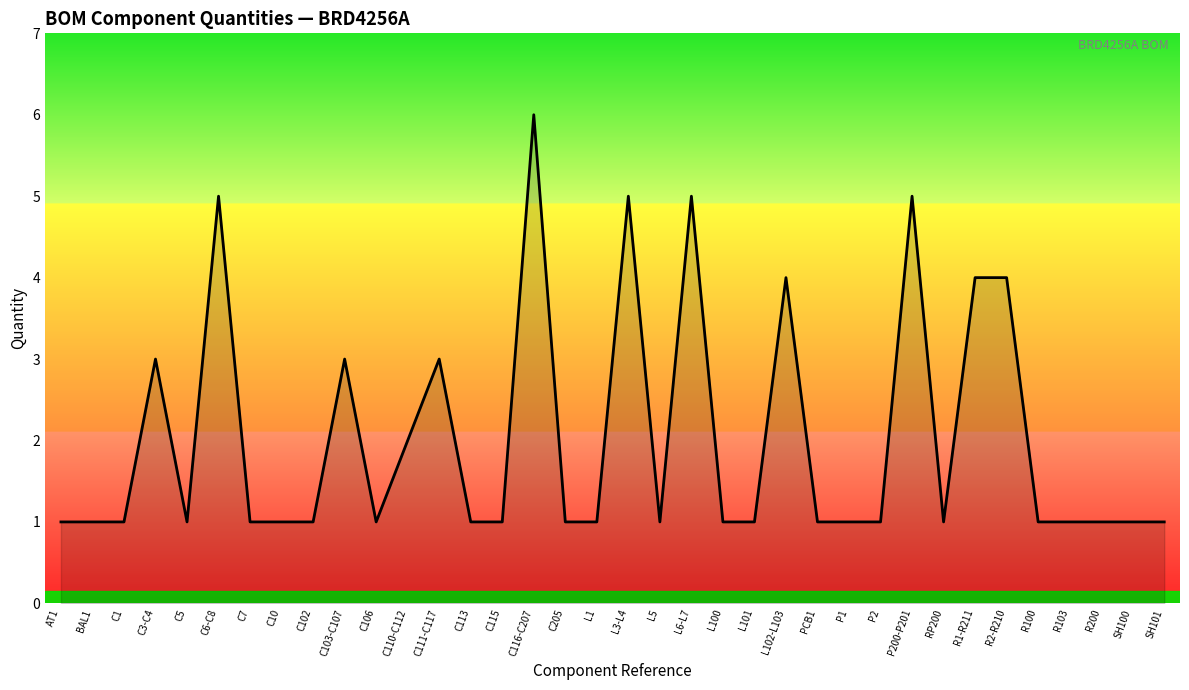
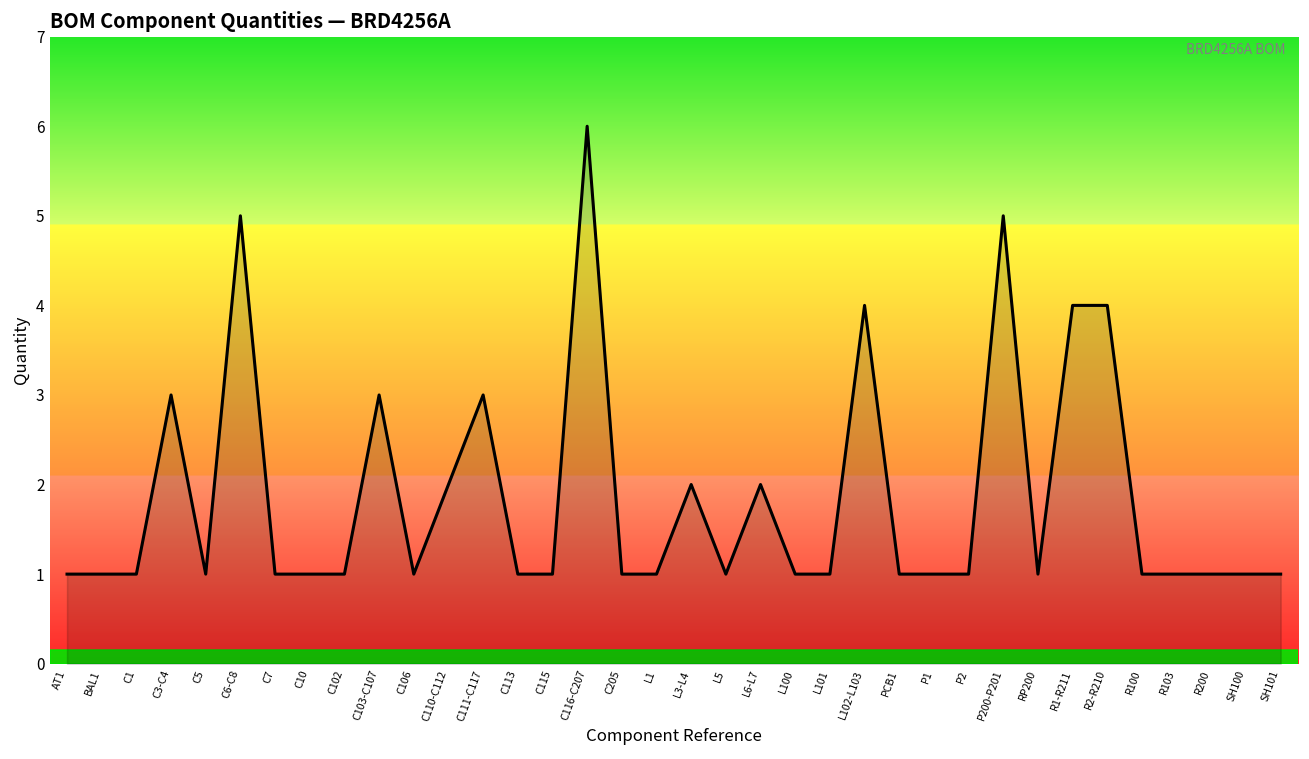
L3-L4: 5 -> 2
L6-L7: 5 -> 2
